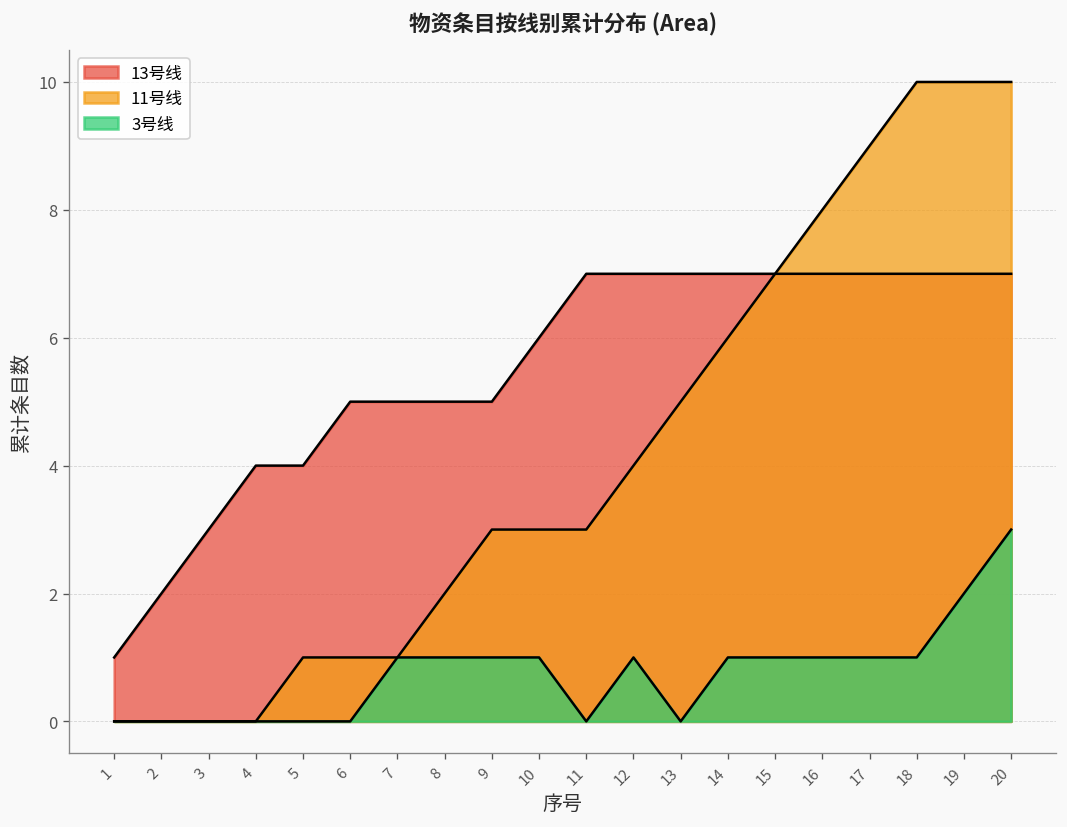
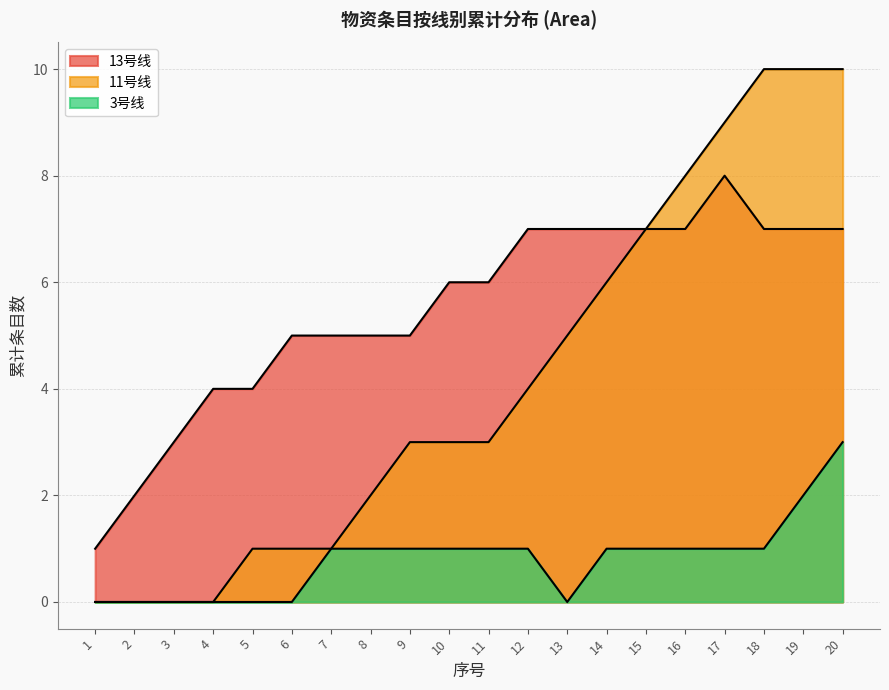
13号线, 11: 7 -> 6
3号线, 11: 0 -> 1
13号线, 17: 7 -> 8
